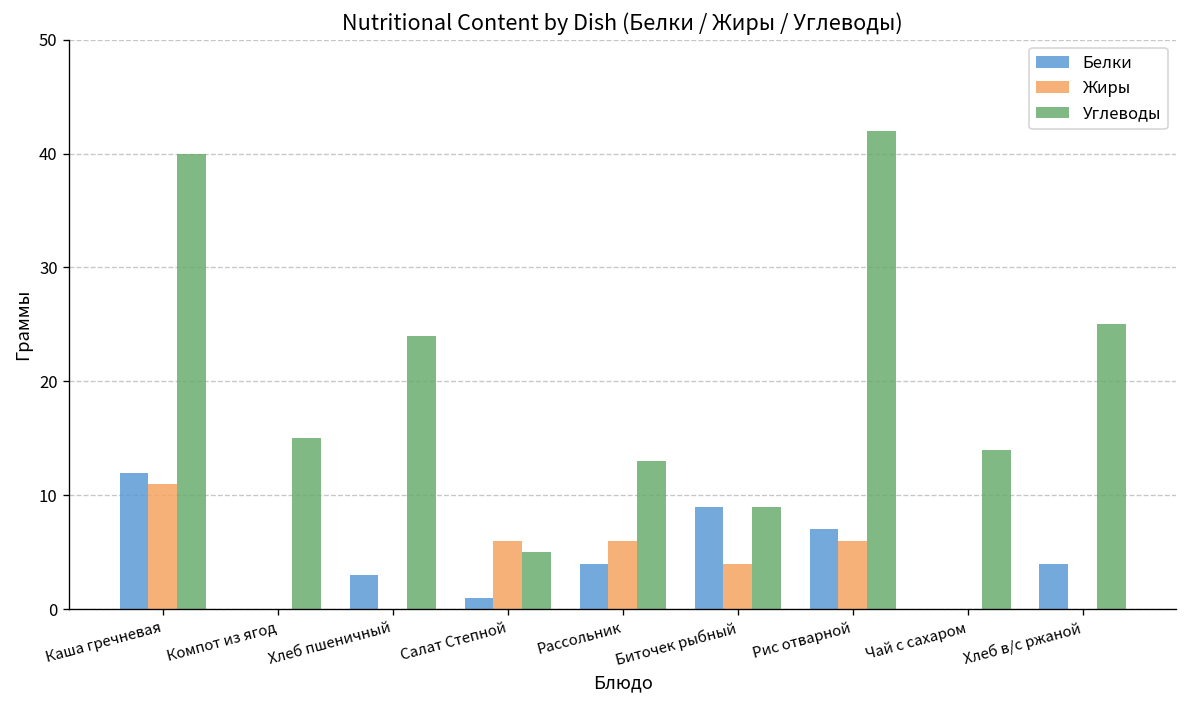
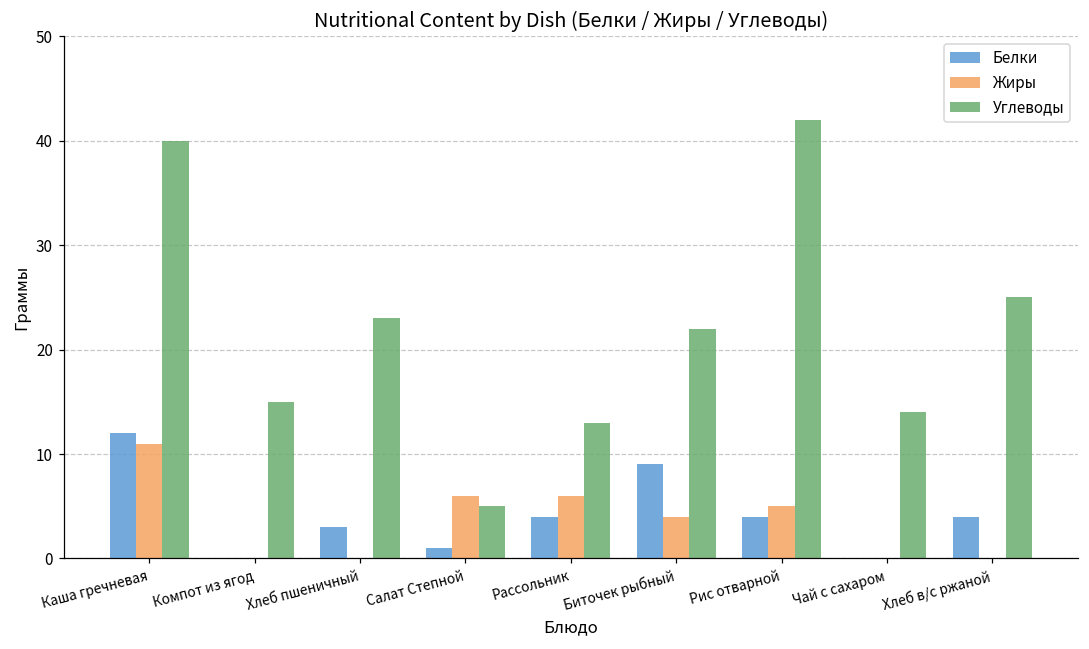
Углеводы, Хлеб пшеничный: 24 -> 23
Углеводы, Биточек рыбный: 9 -> 22
Белки, Рис отварной: 7 -> 4
Жиры, Рис отварной: 6 -> 5
